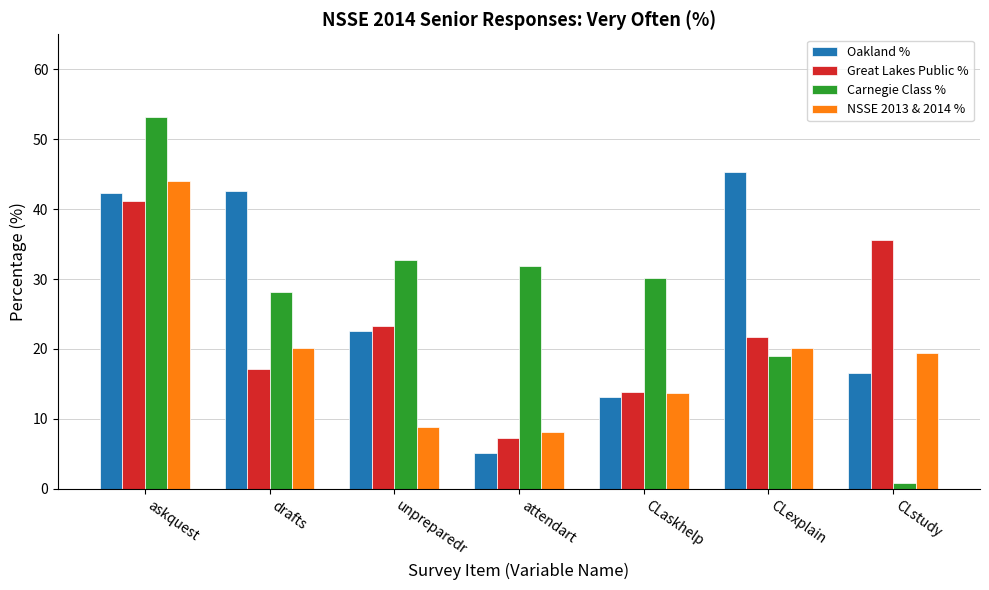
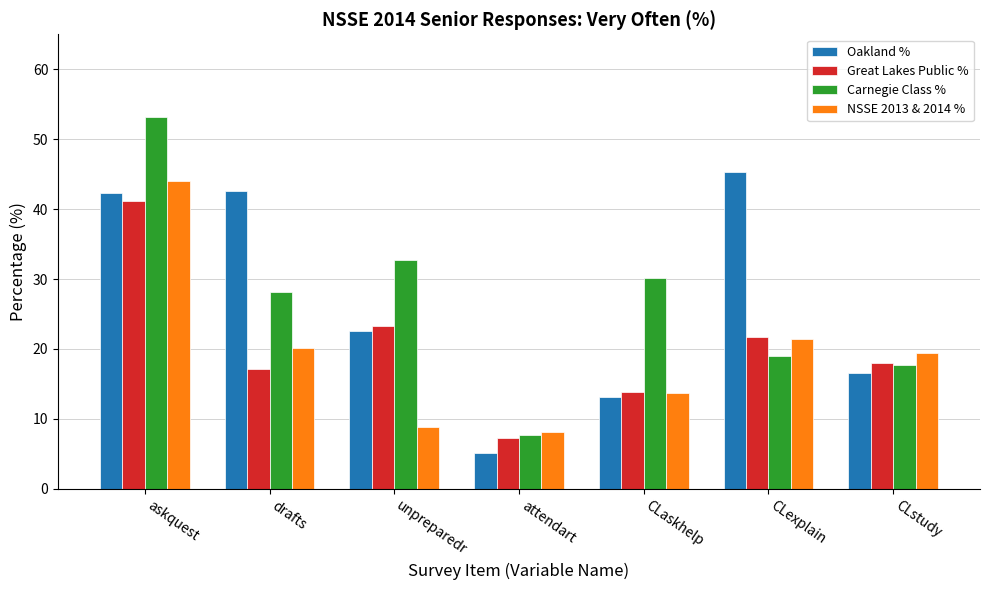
Carnegie Class %, attendart: 32 -> 8
NSSE 2013 & 2014 %, CLexplain: 20 -> 21
Great Lakes Public %, CLstudy: 36 -> 18
Carnegie Class %, CLstudy: 1 -> 18
